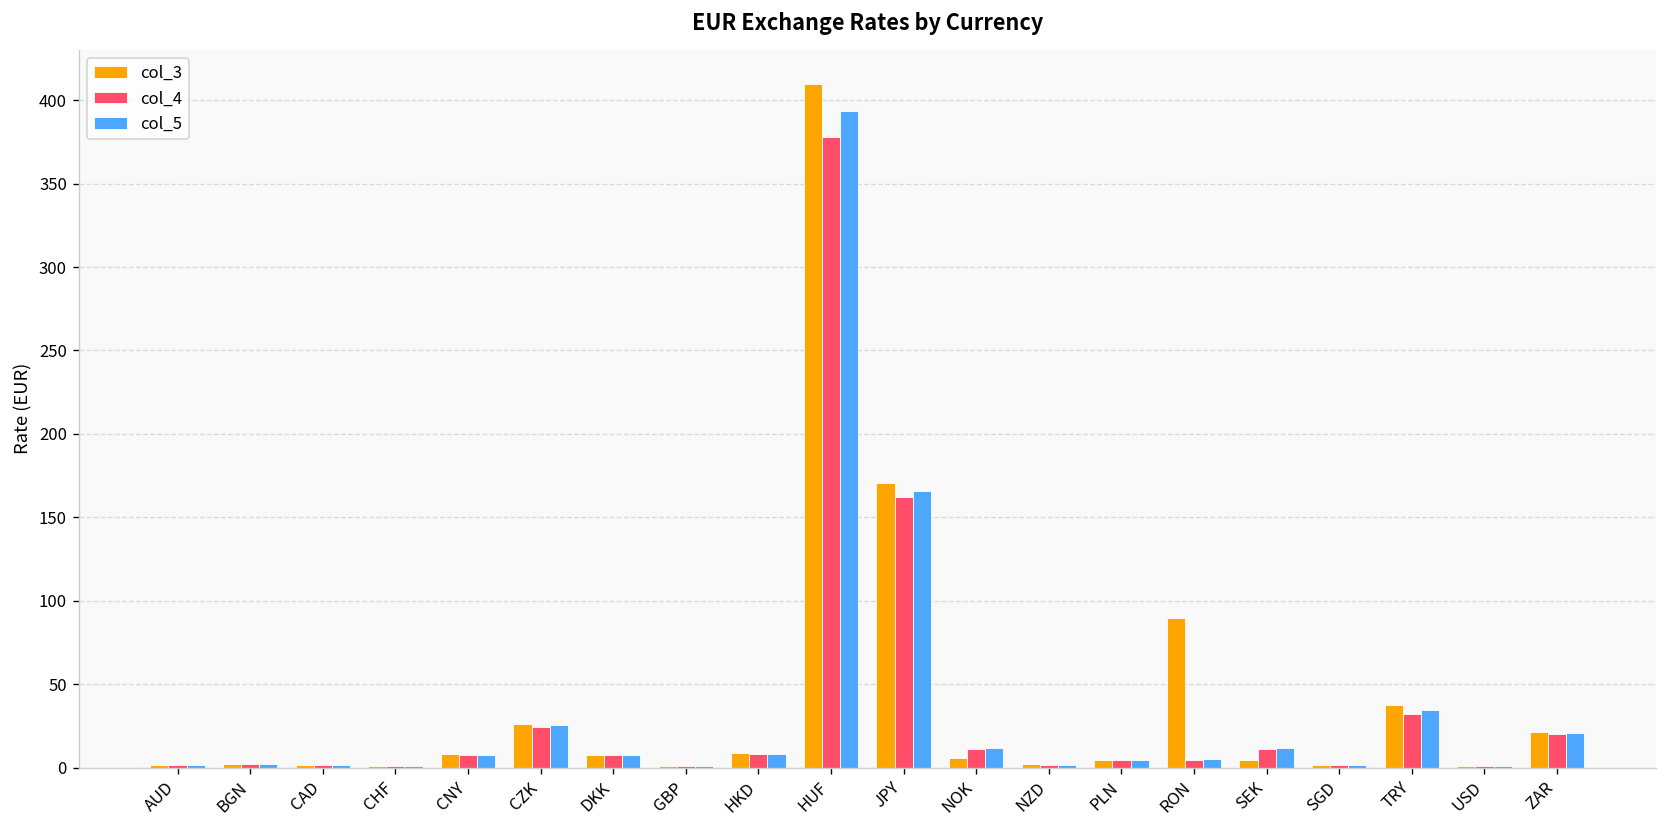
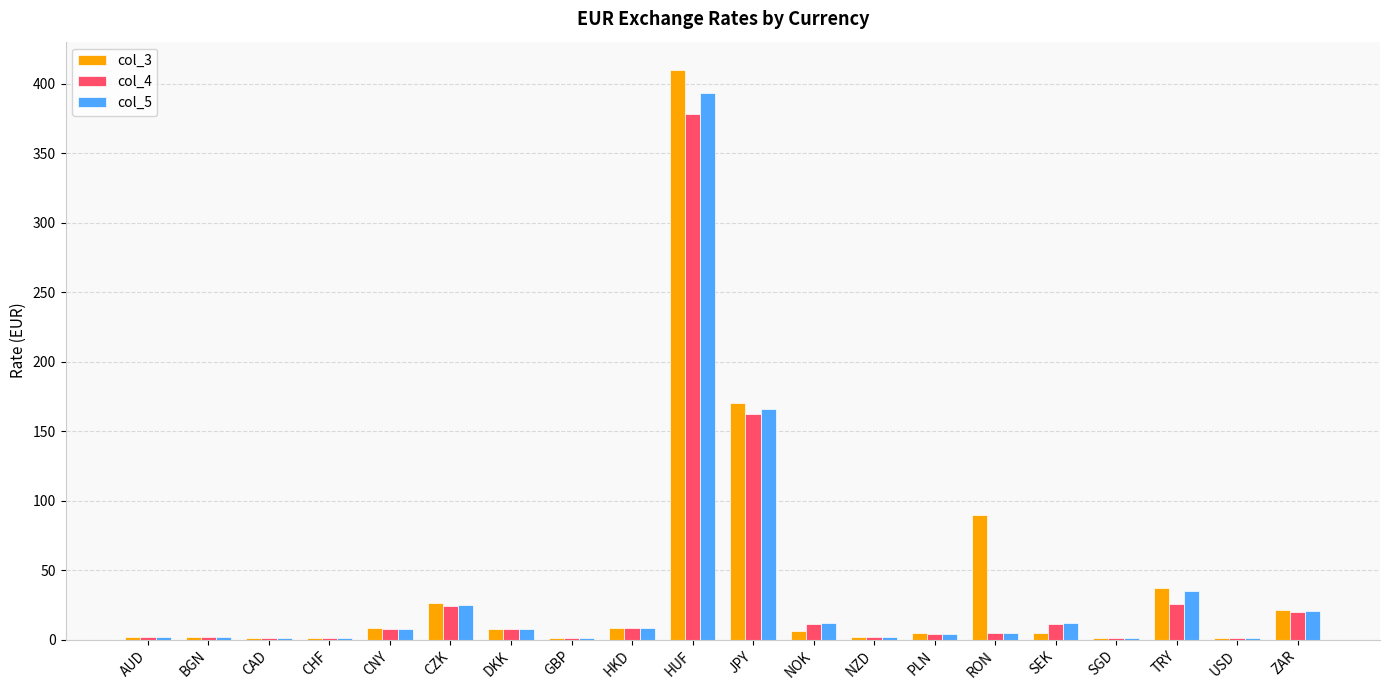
col_4, TRY: 32 -> 26
